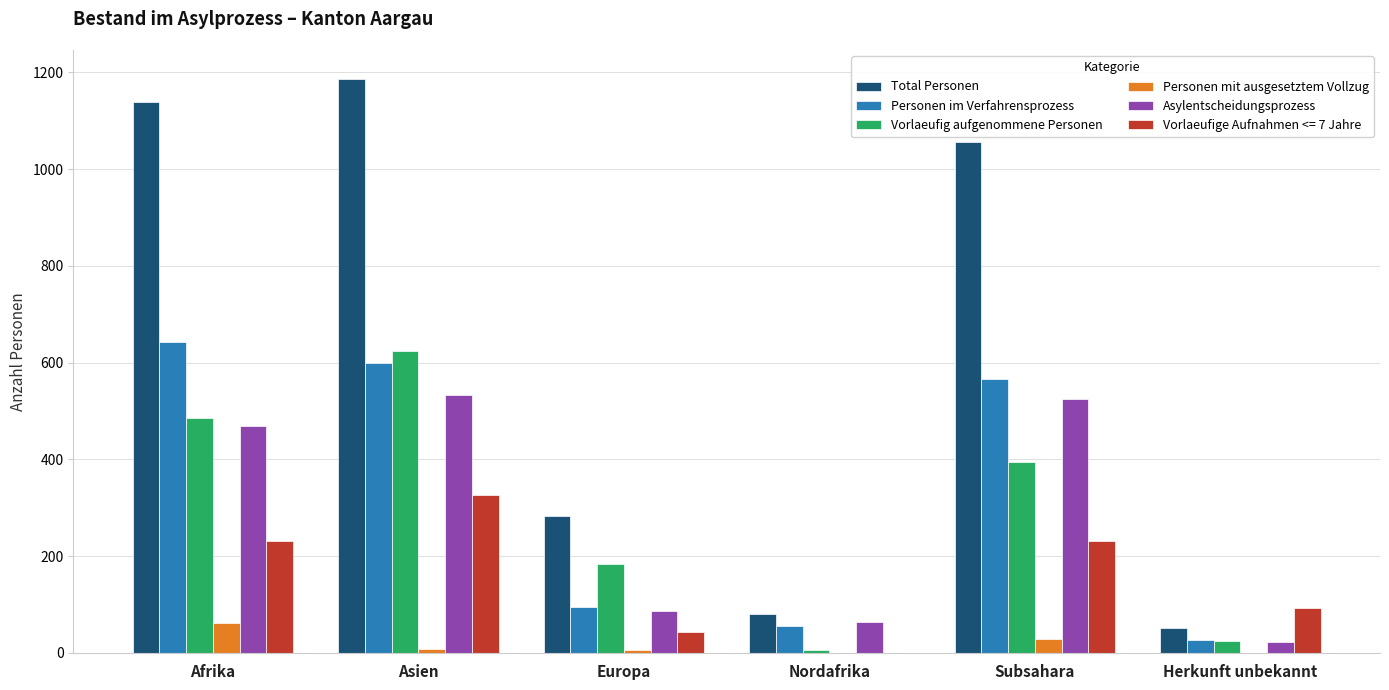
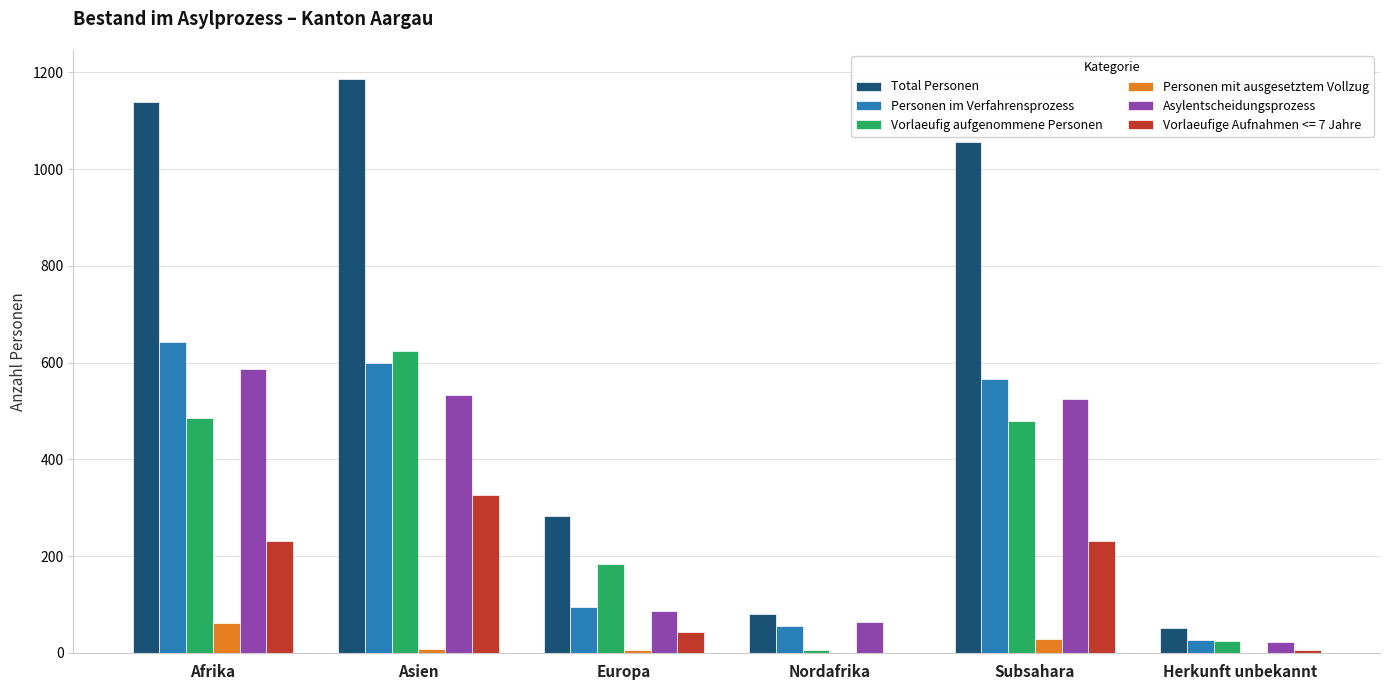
Asylentscheidungsprozess, Afrika: 470 -> 590
Vorlaeufig aufgenommene Personen, Subsahara: 400 -> 480
Vorlaeufige Aufnahmen <= 7 Jahre, Herkunft unbekannt: 90 -> 10
